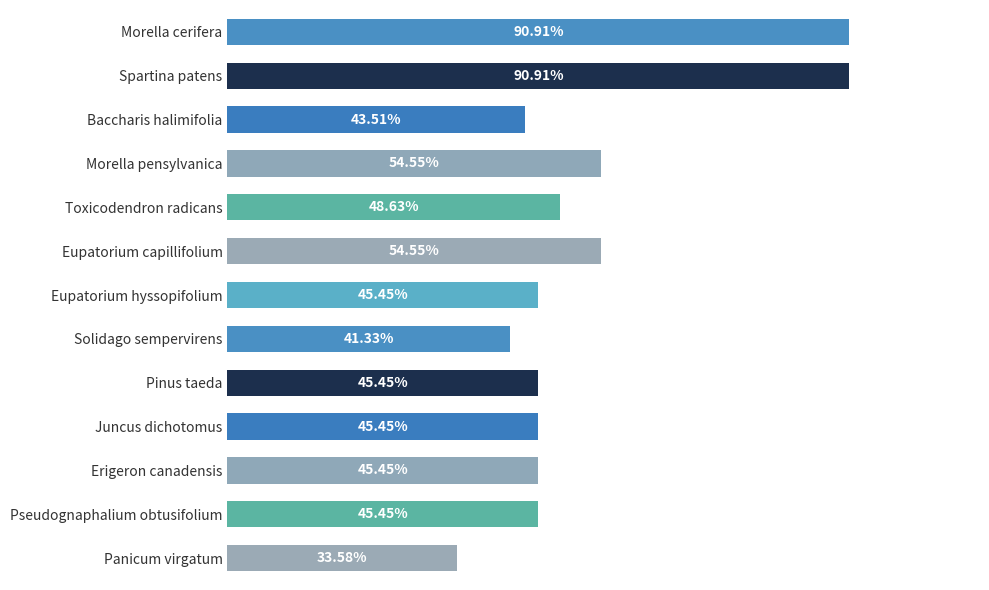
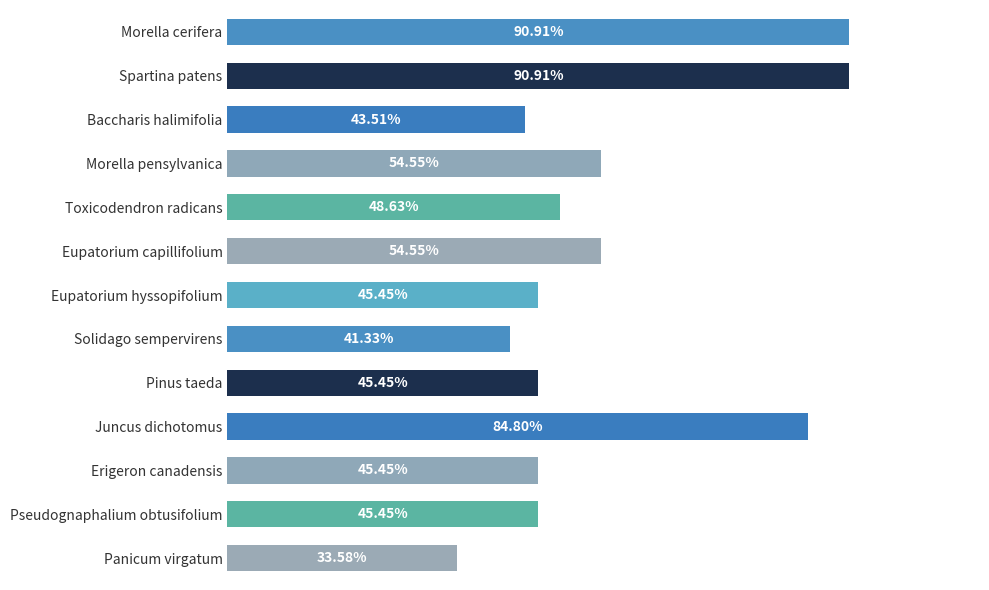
Juncus dichotomus: 45.45% -> 84.80%
